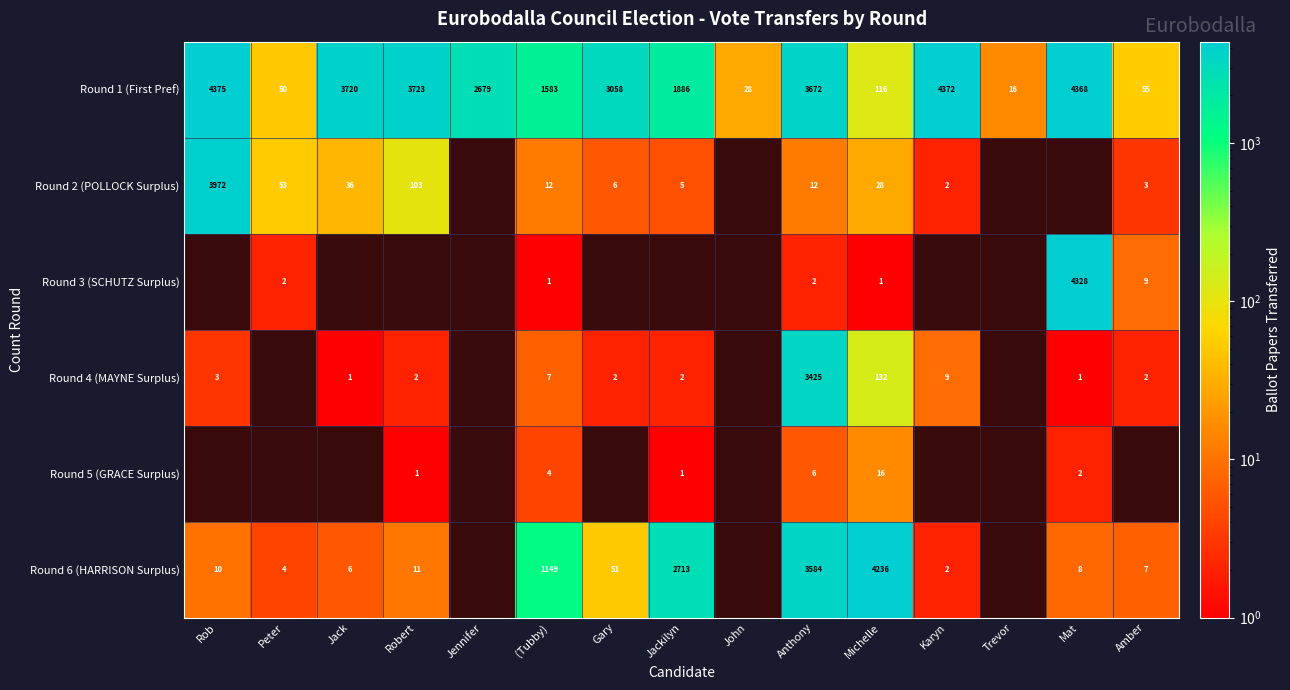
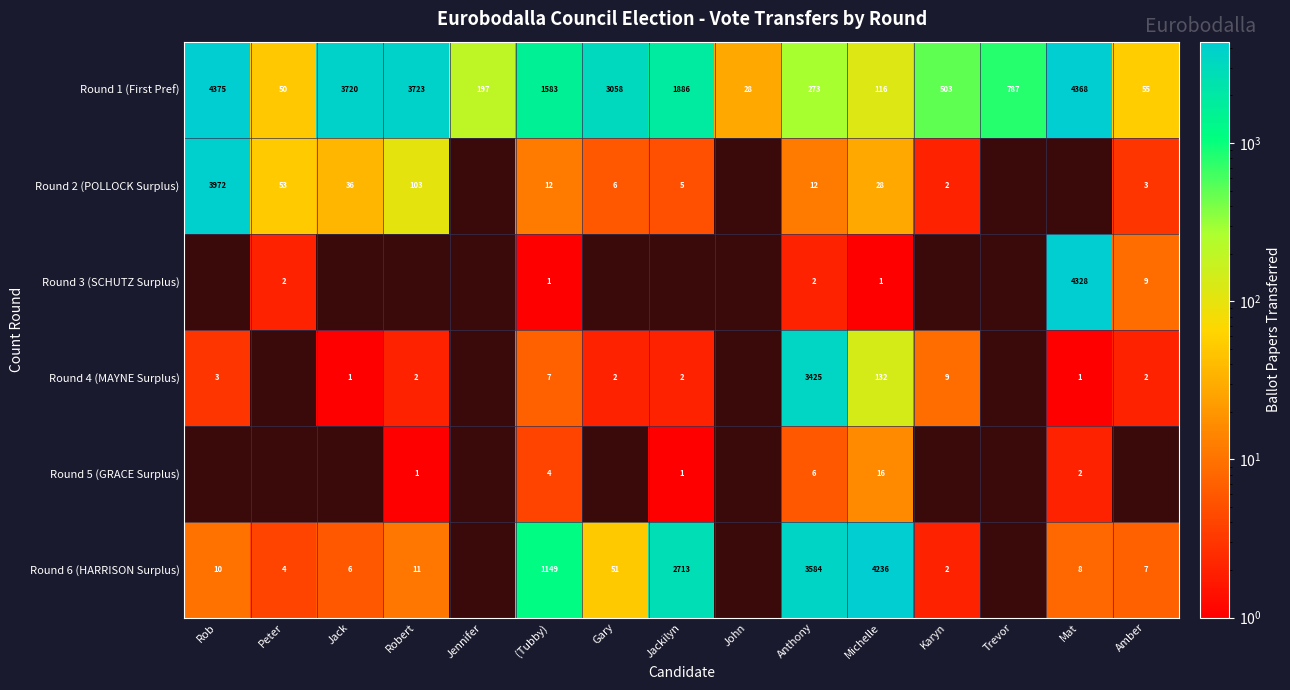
Round 1 (First Pref), Jennifer: 2679 -> 197
Round 1 (First Pref), Anthony: 3672 -> 273
Round 1 (First Pref), Karyn: 4372 -> 503
Round 1 (First Pref), Trevor: 16 -> 787
